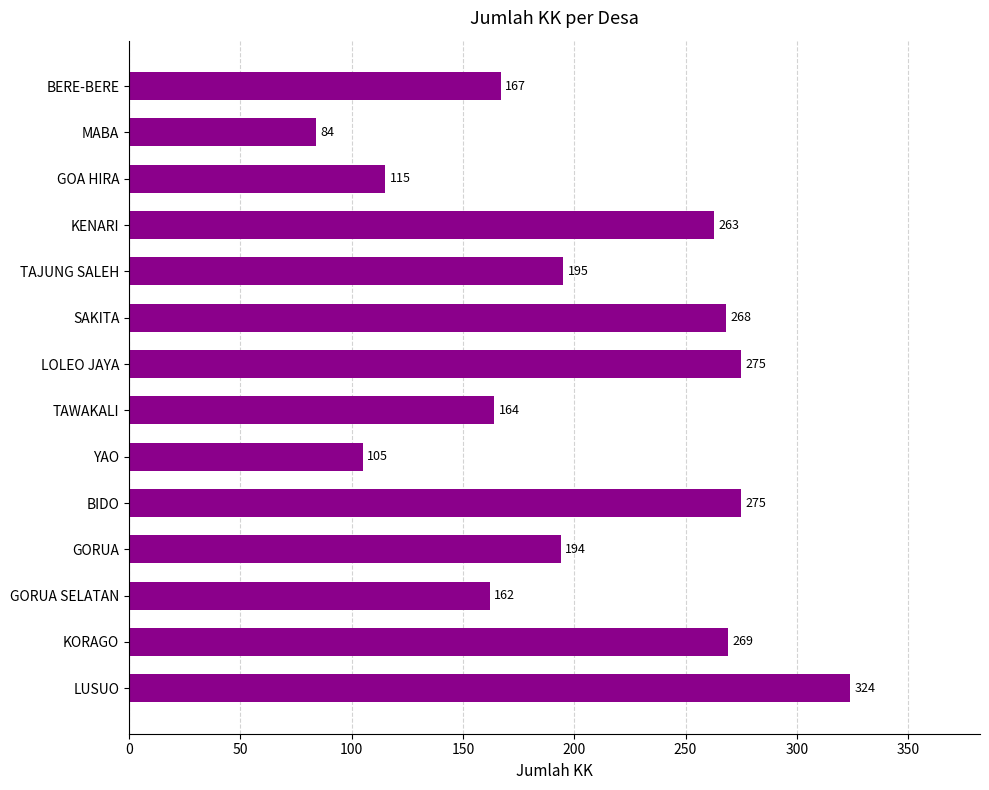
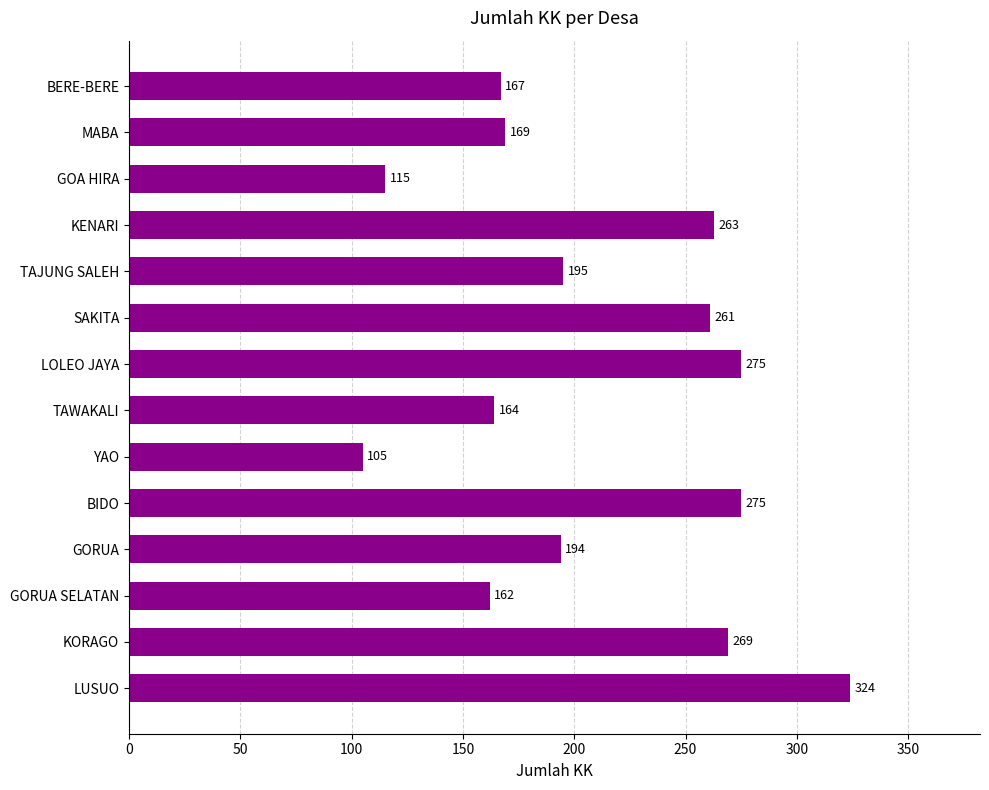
MABA: 84 -> 169
SAKITA: 268 -> 261
